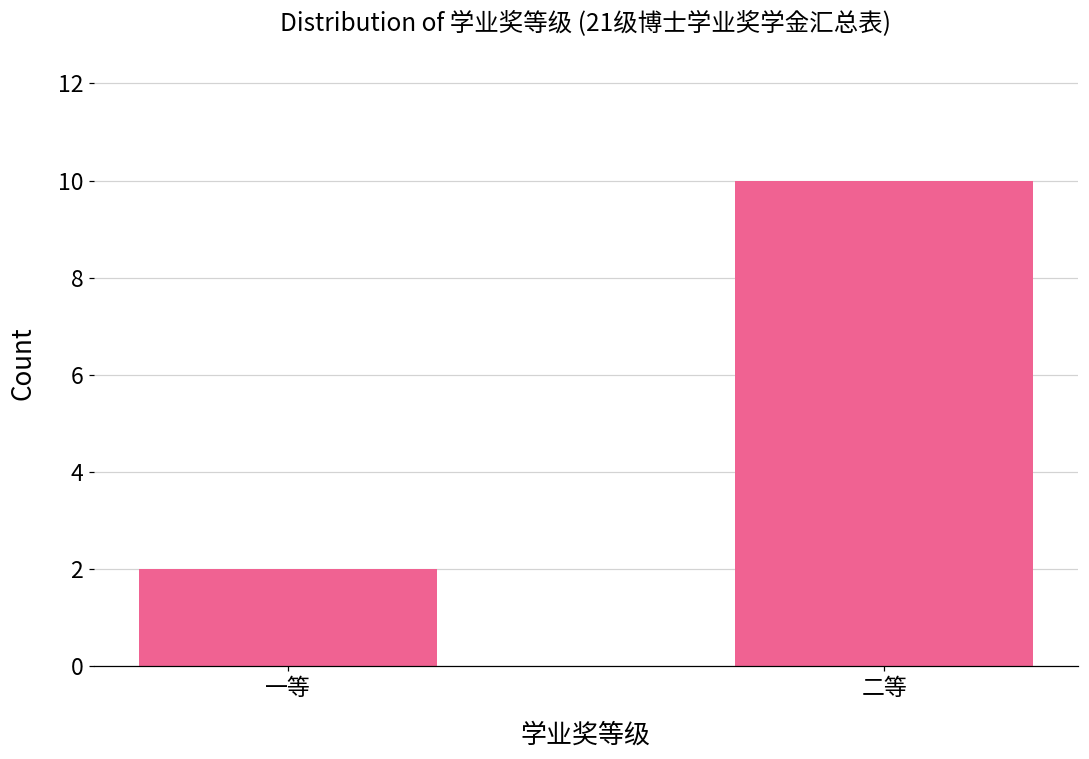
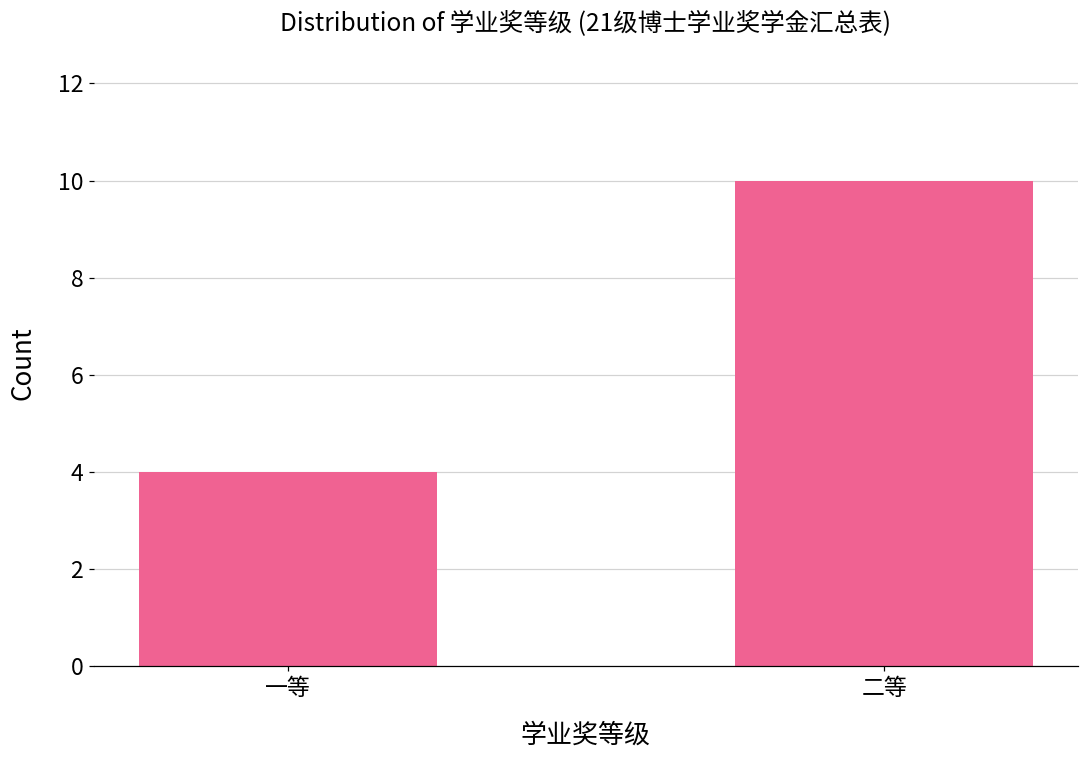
一等: 2 -> 4
